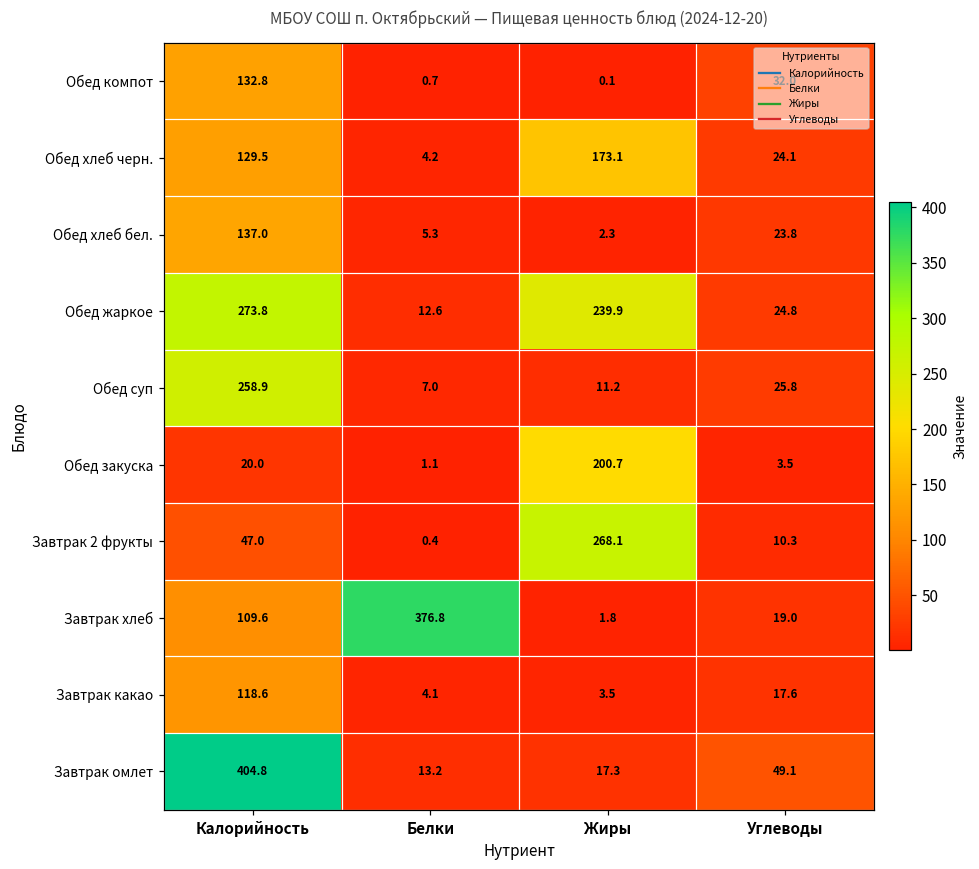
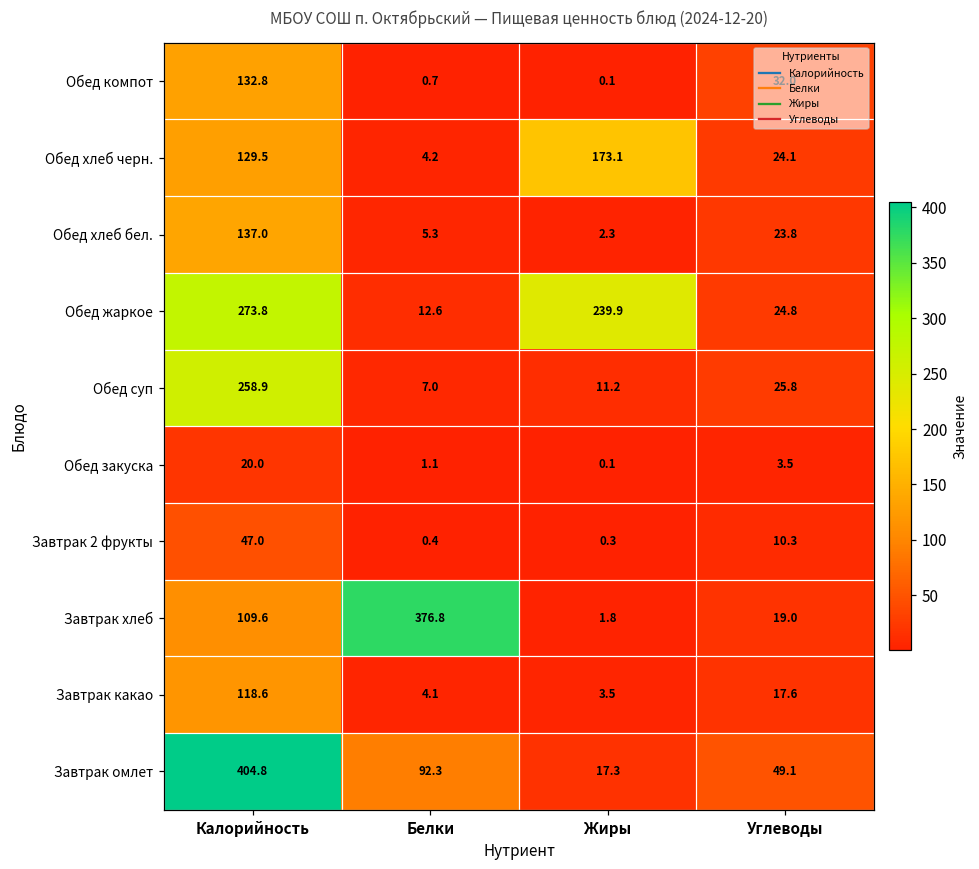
Обед закуска, Жиры: 200.7 -> 0.1
Завтрак 2 фрукты, Жиры: 268.1 -> 0.3
Завтрак омлет, Белки: 13.2 -> 92.3
